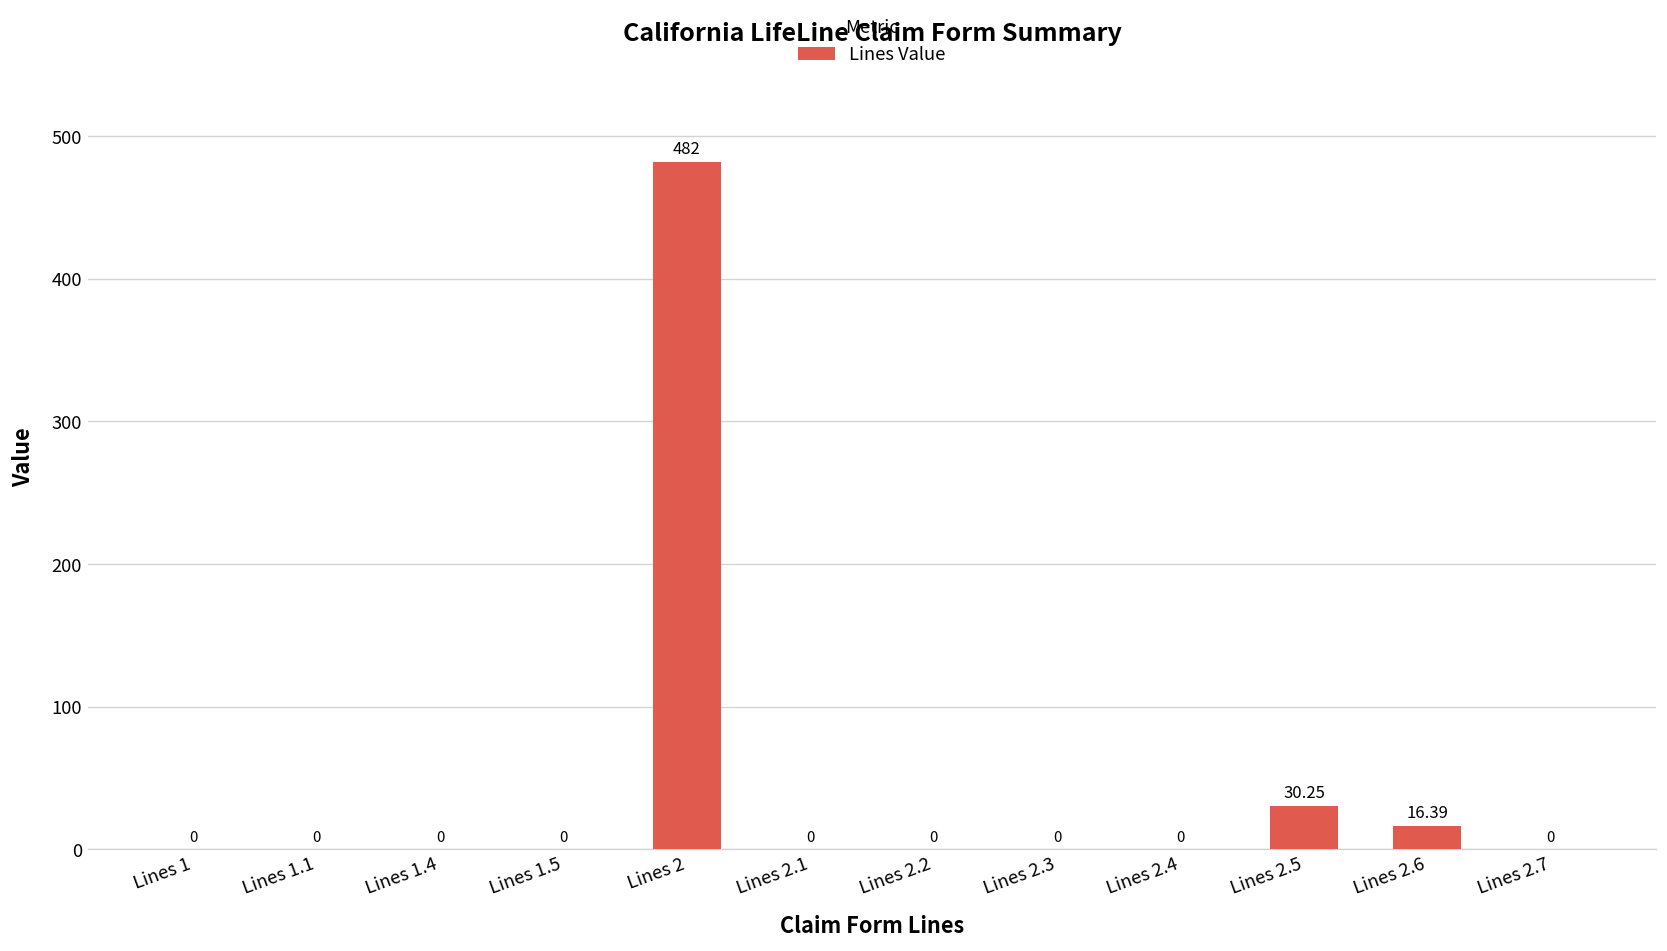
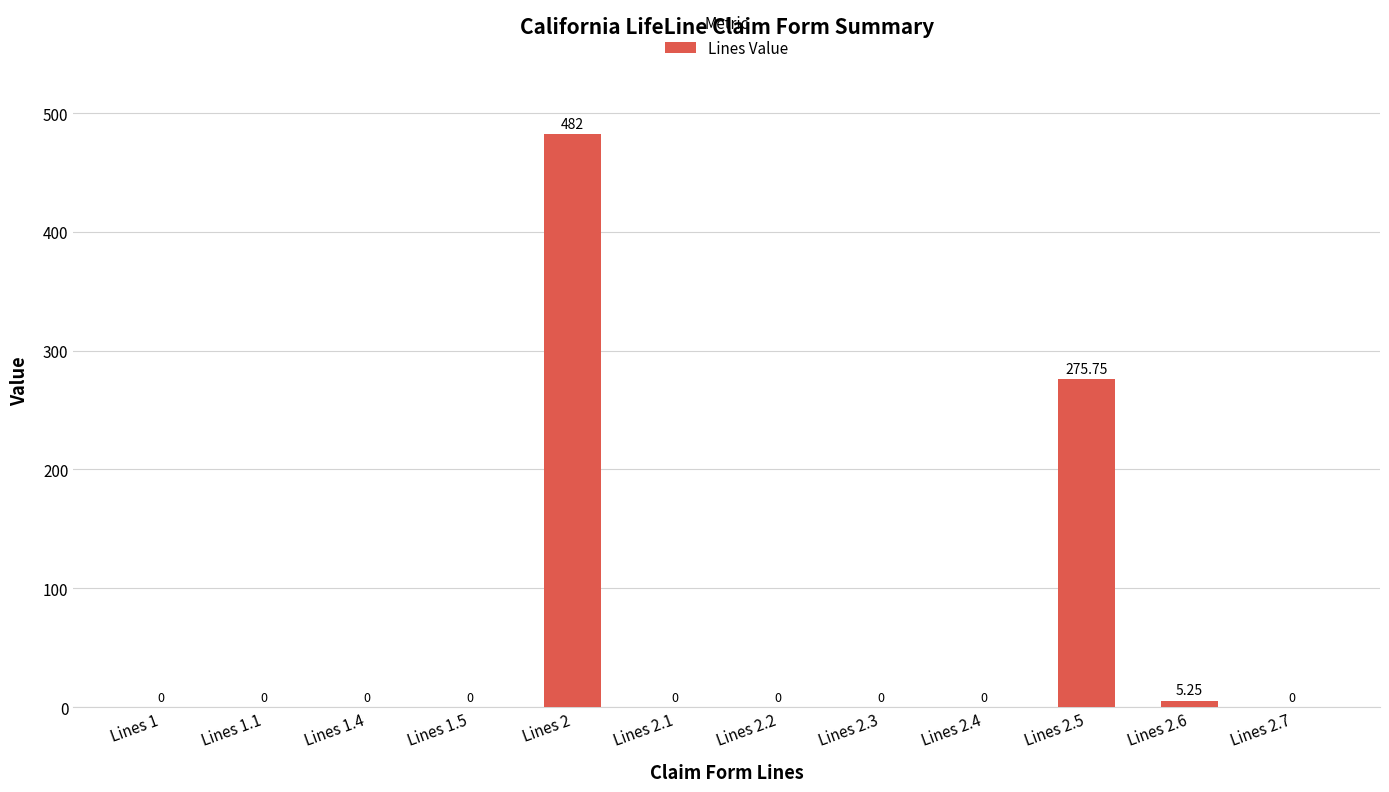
Lines 2.5: 30.25 -> 275.75
Lines 2.6: 16.39 -> 5.25
